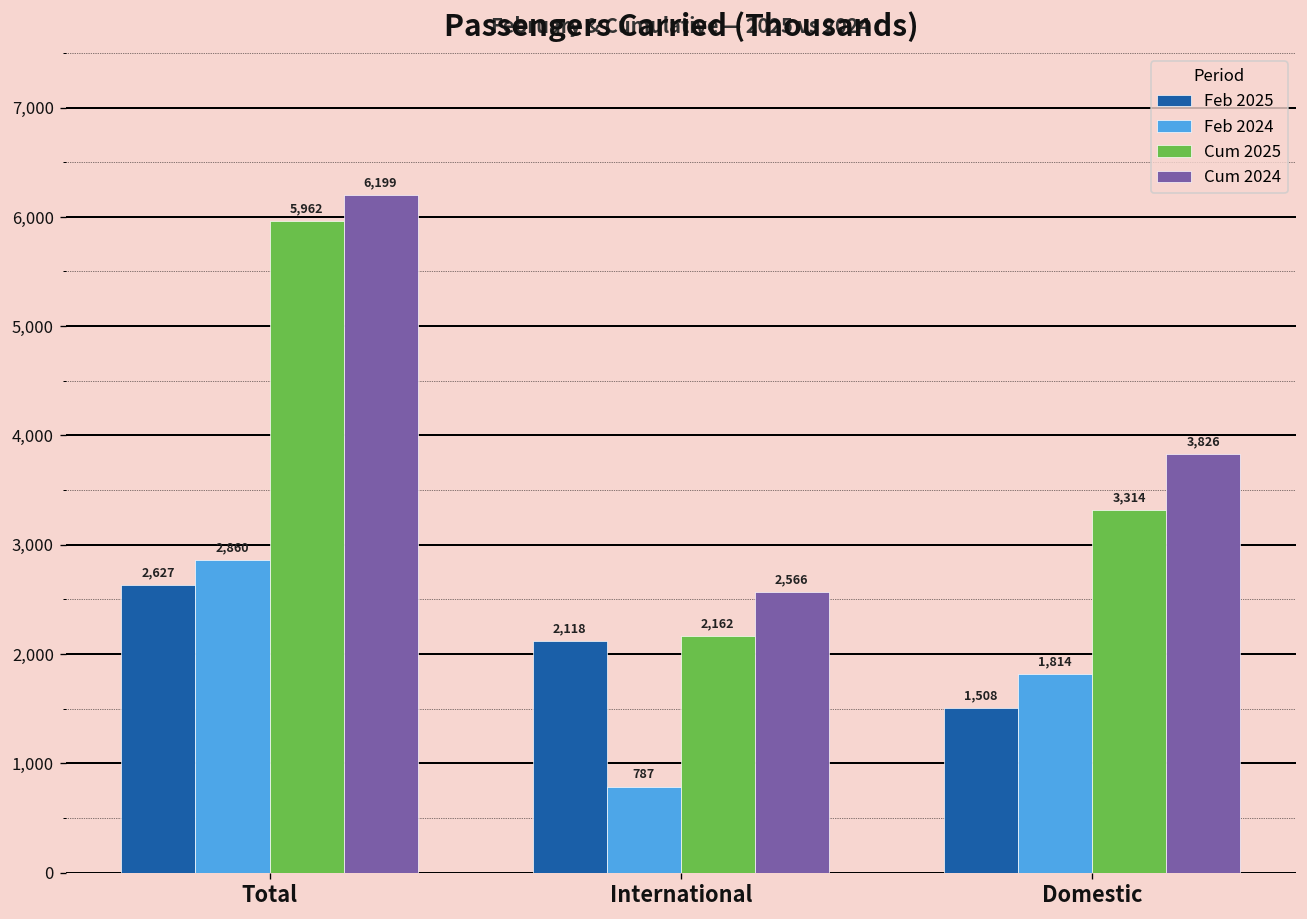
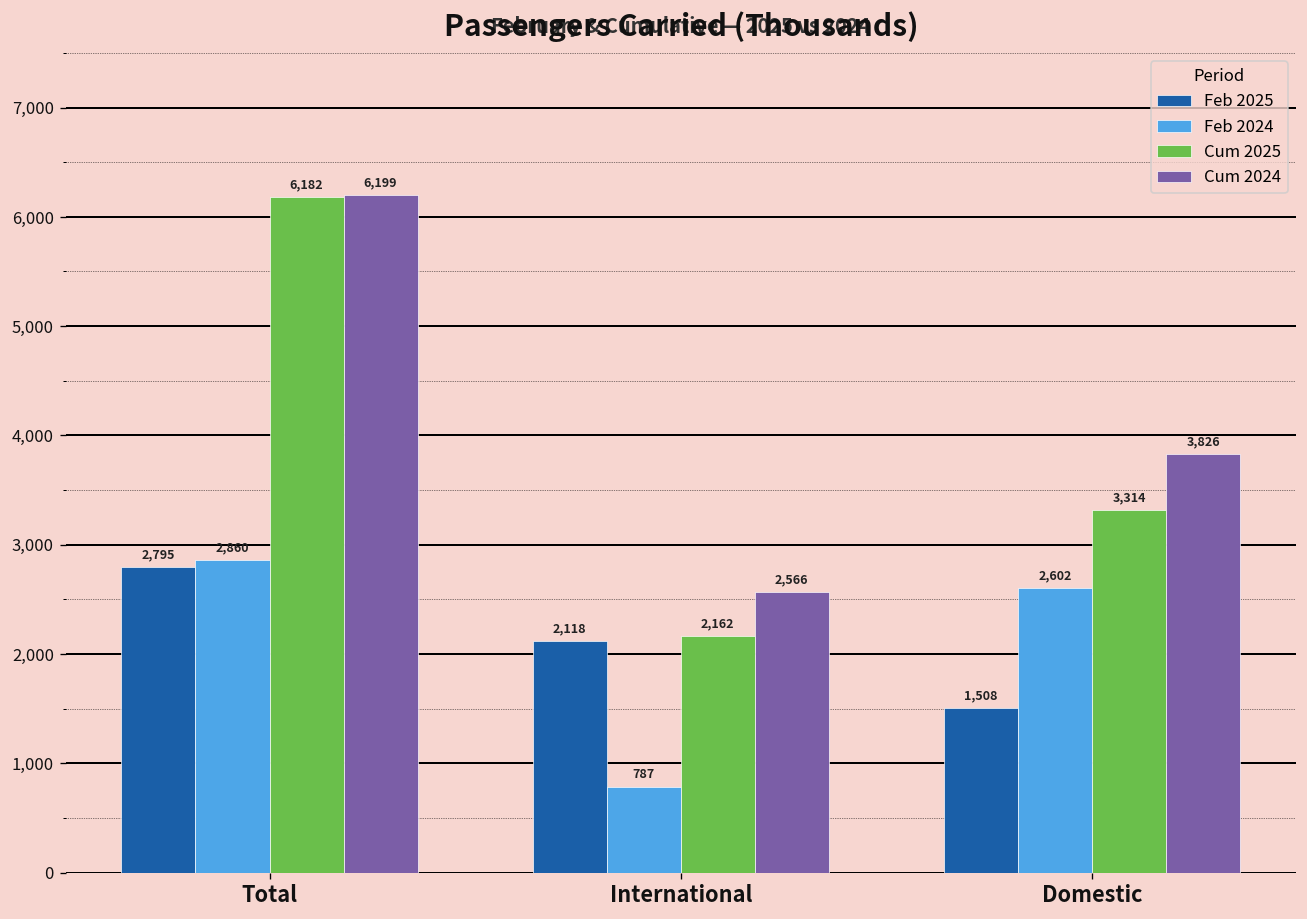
Feb 2025, Total: 2,627 -> 2,795
Cum 2025, Total: 5,962 -> 6,182
Feb 2024, Domestic: 1,814 -> 2,602
